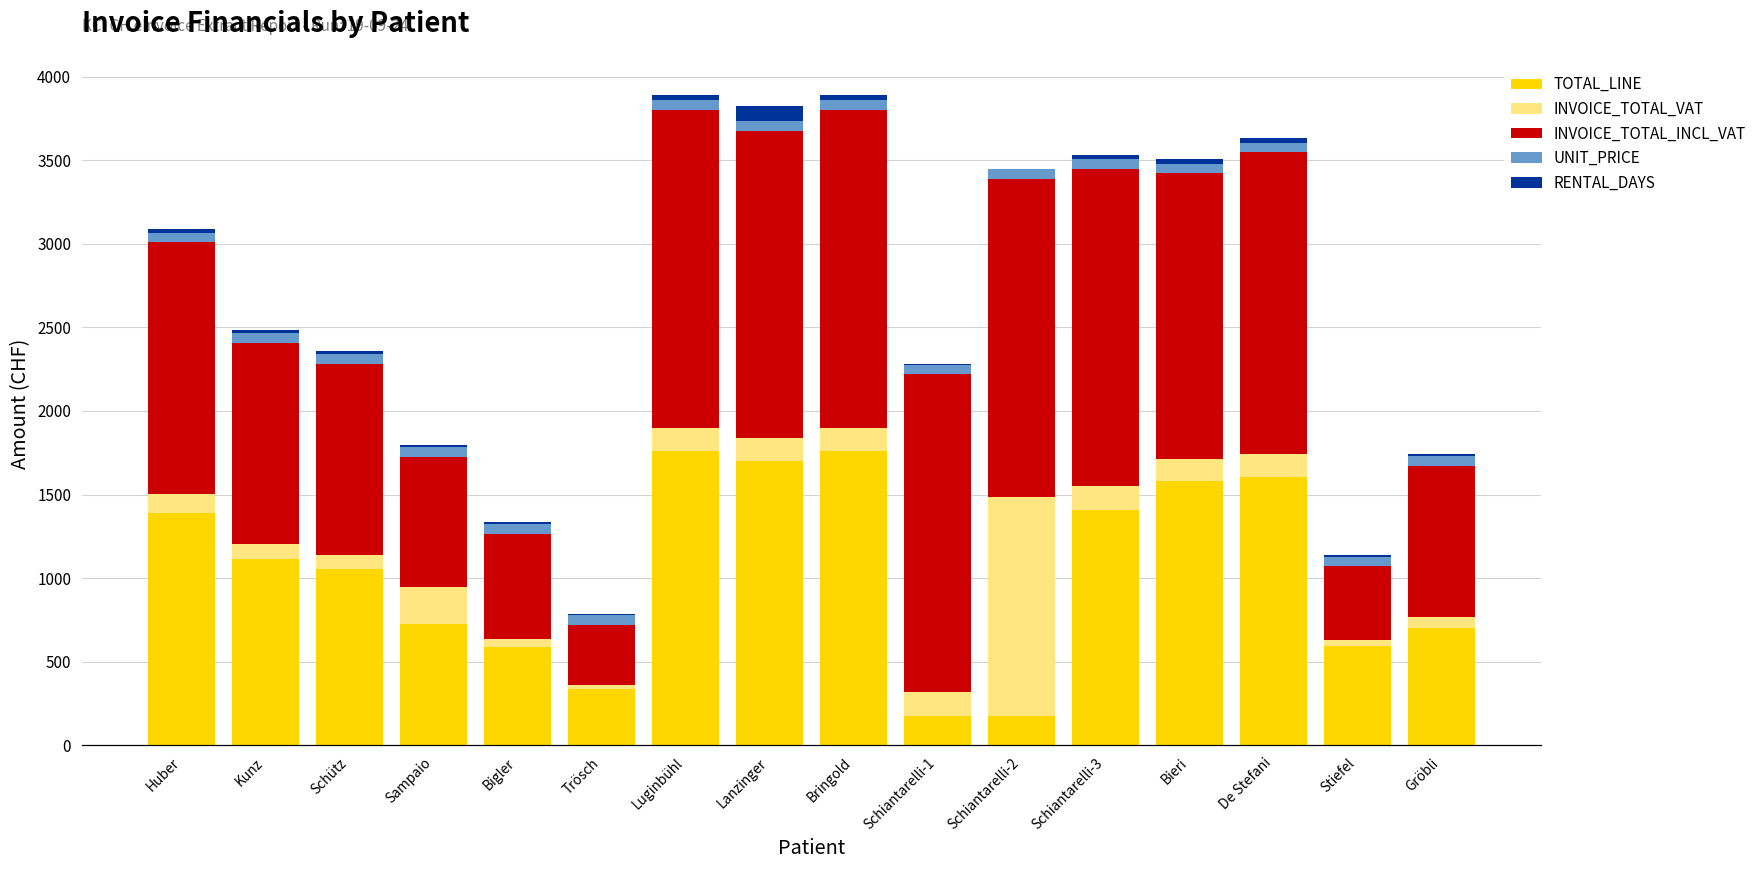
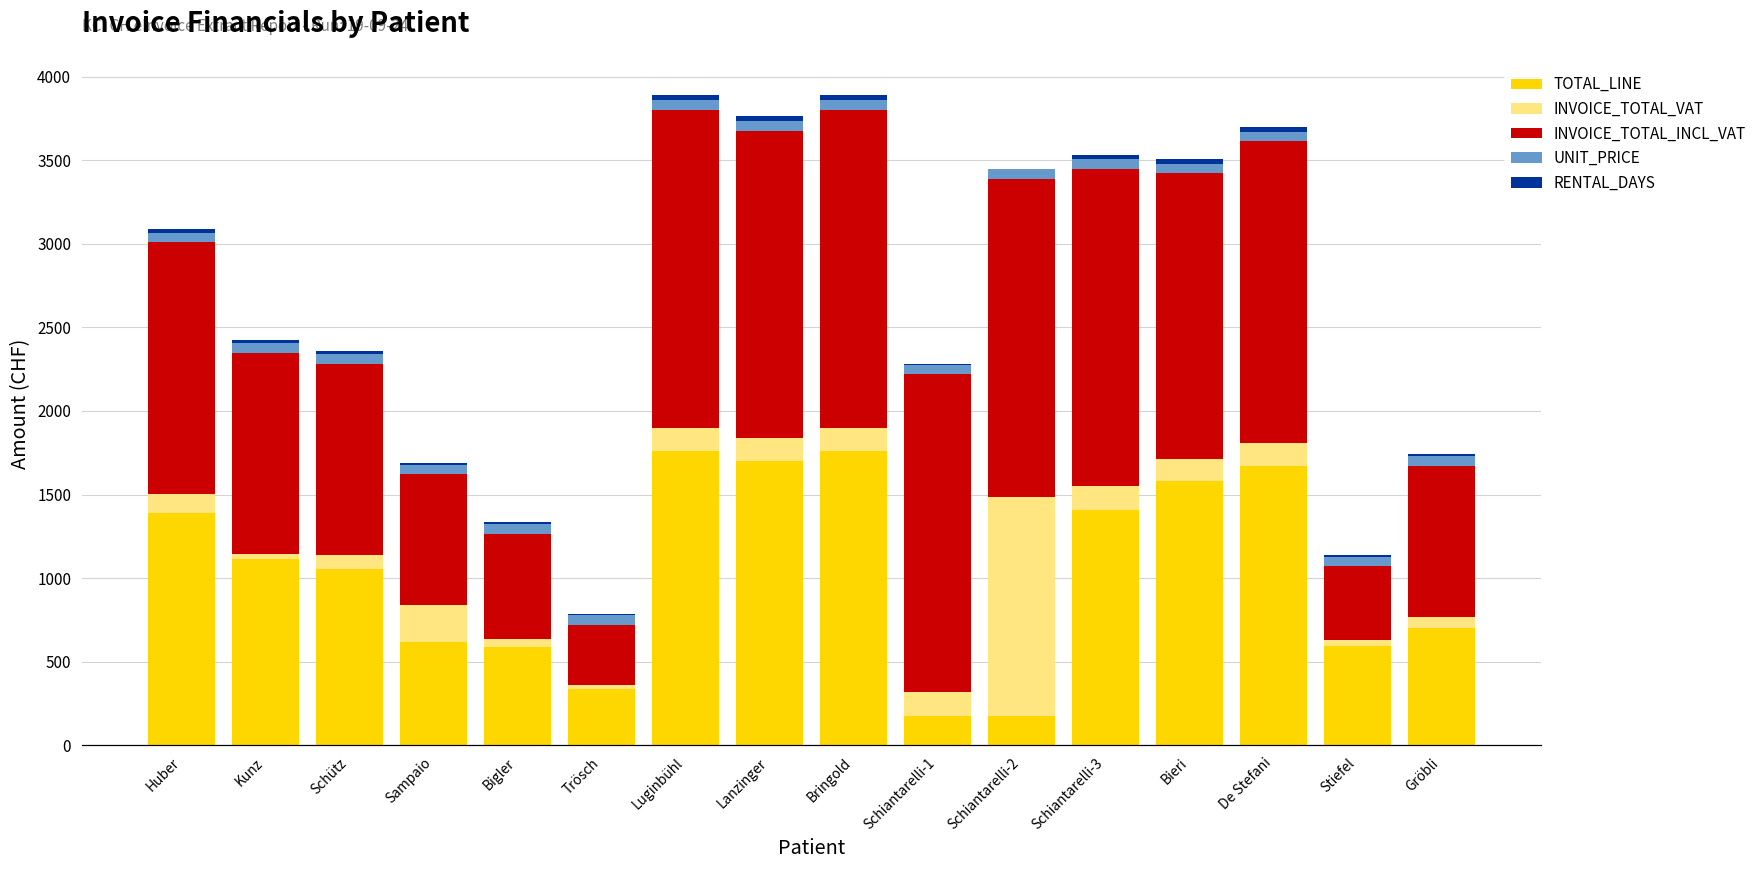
INVOICE_TOTAL_VAT, Kunz: 90 -> 30
TOTAL_LINE, Sampaio: 720 -> 620
RENTAL_DAYS, Lanzinger: 90 -> 30
TOTAL_LINE, De Stefani: 1610 -> 1670
